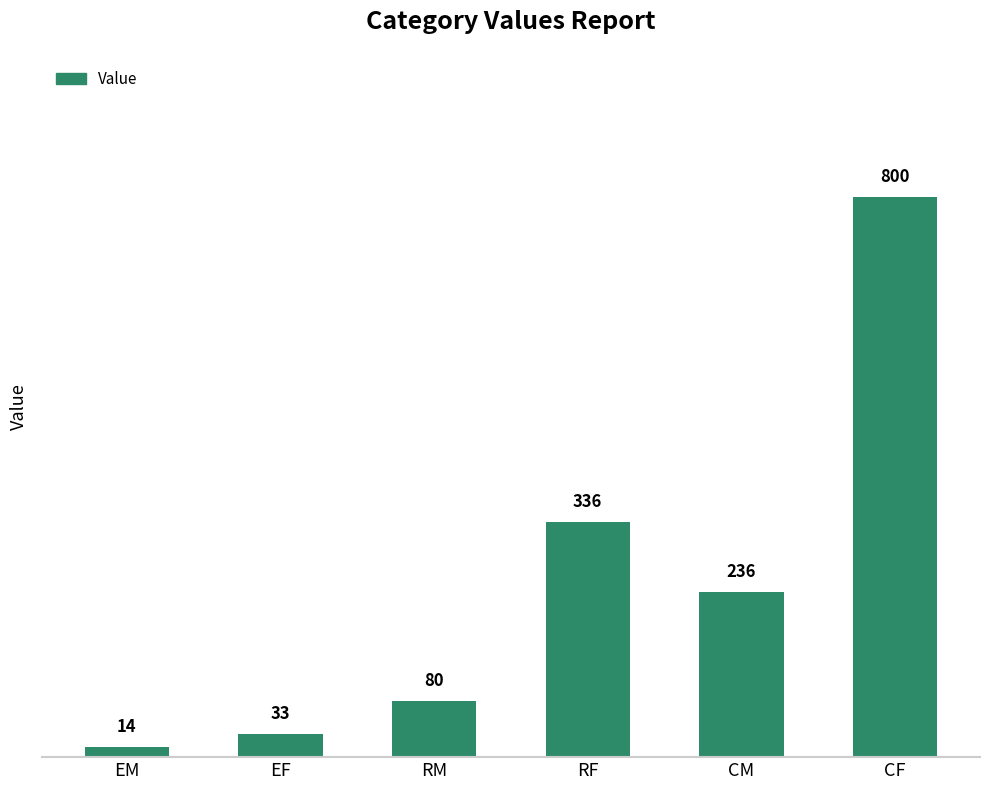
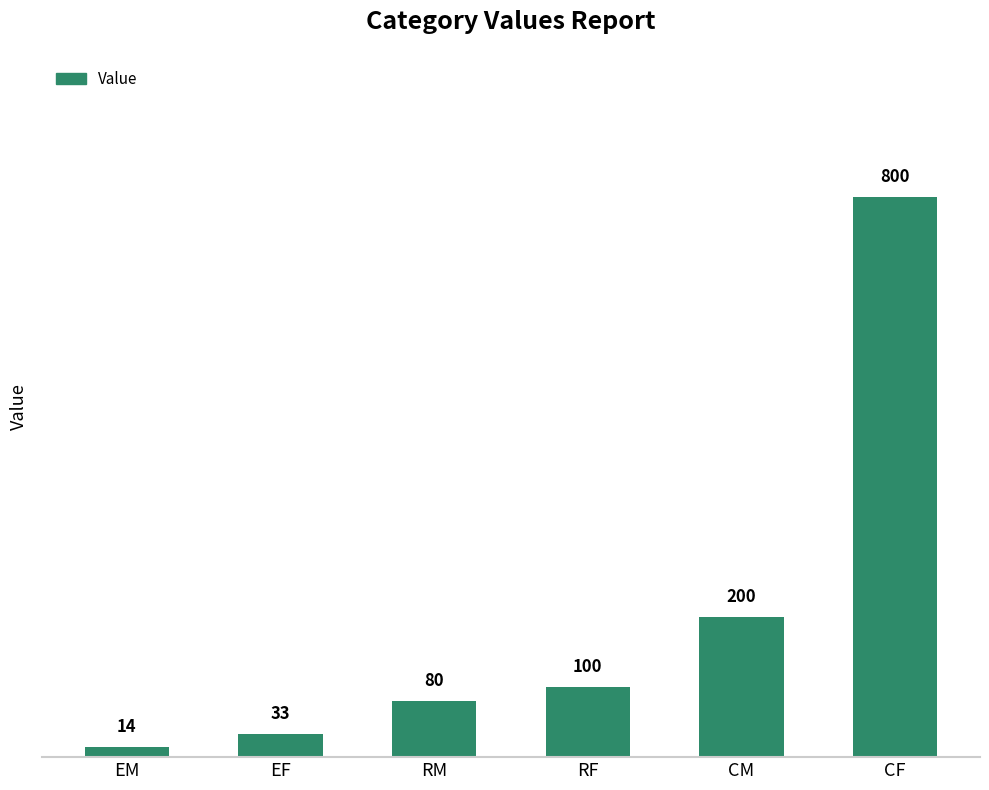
RF: 336 -> 100
CM: 236 -> 200
